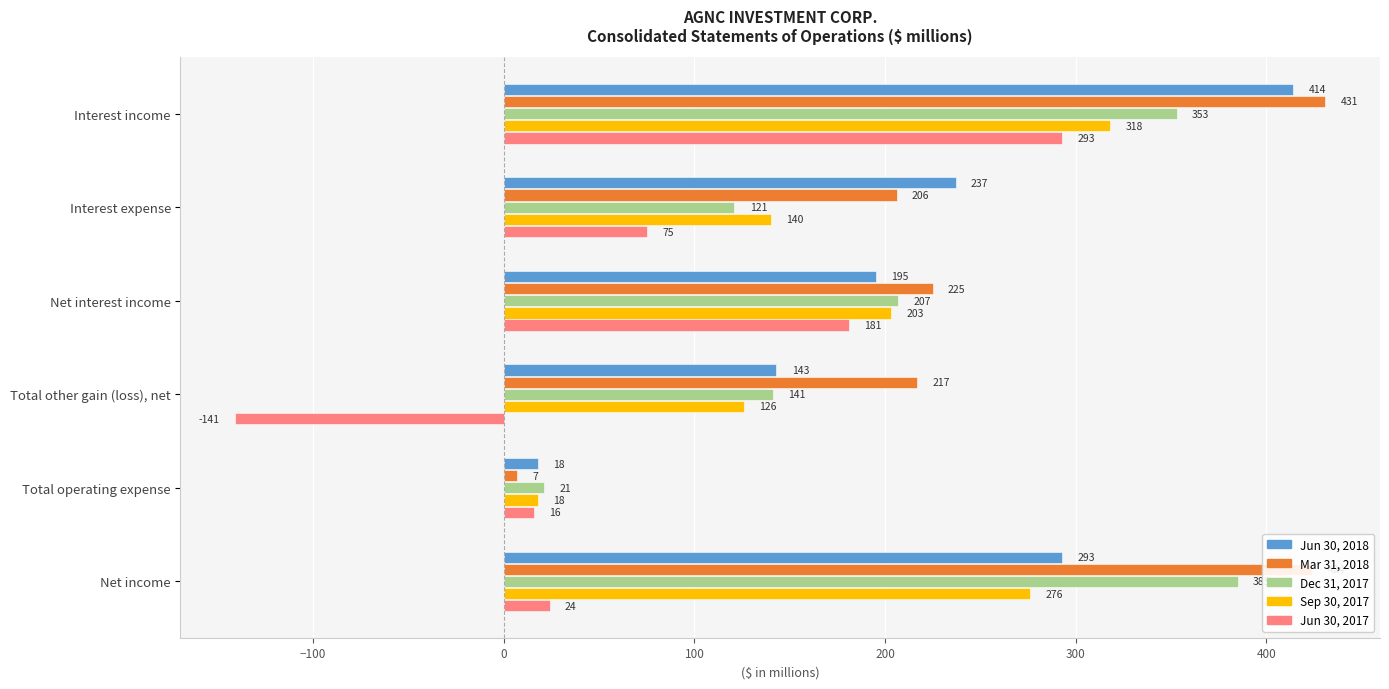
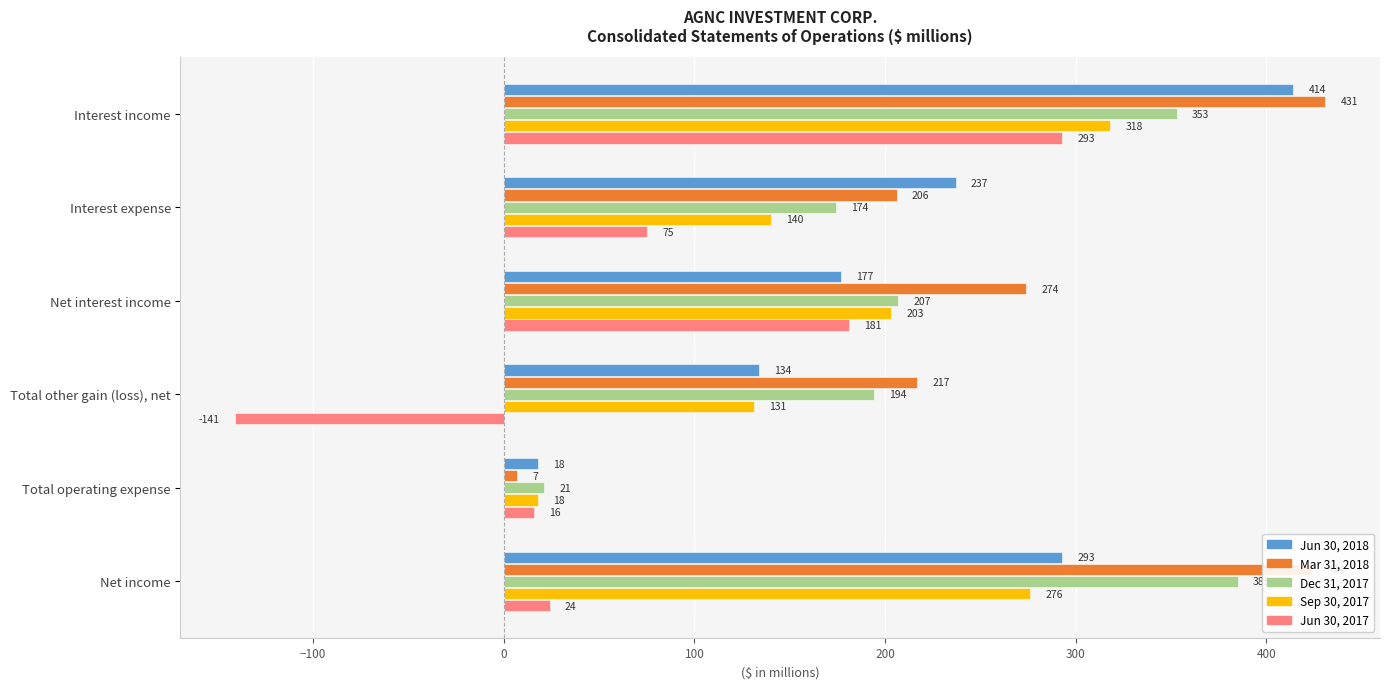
Dec 31, 2017, Interest expense: 121 -> 174
Jun 30, 2018, Net interest income: 195 -> 177
Mar 31, 2018, Net interest income: 225 -> 274
Jun 30, 2018, Total other gain (loss), net: 143 -> 134
Dec 31, 2017, Total other gain (loss), net: 141 -> 194
Sep 30, 2017, Total other gain (loss), net: 126 -> 131
